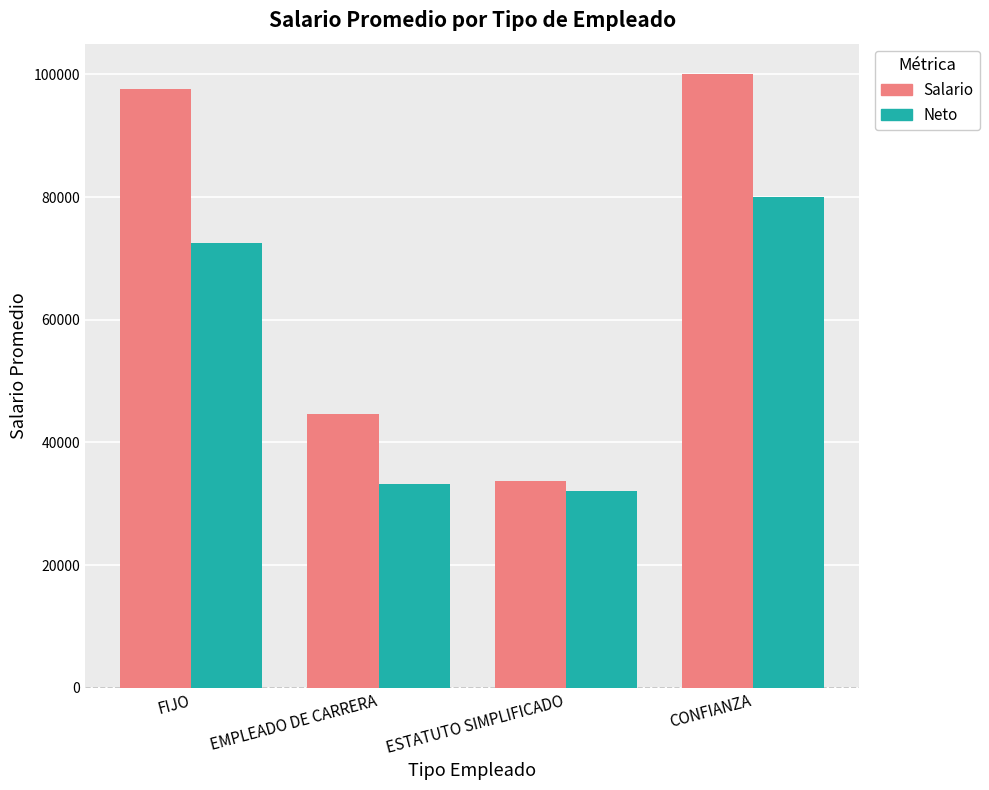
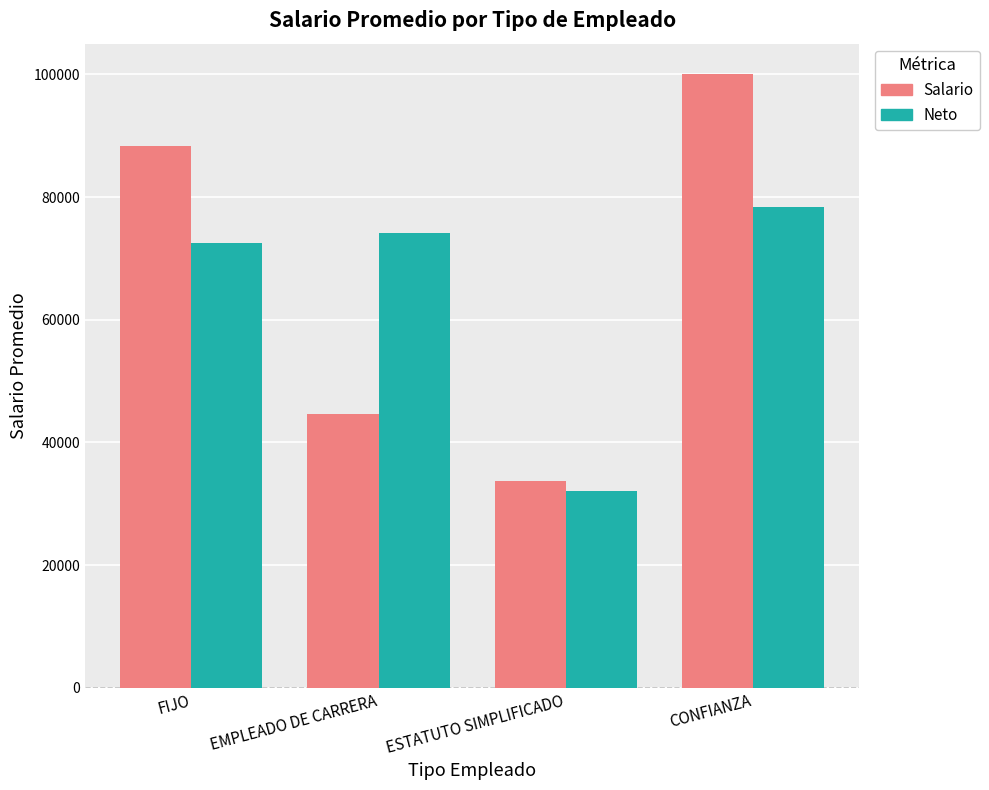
Salario, FIJO: 98000 -> 88000
Neto, EMPLEADO DE CARRERA: 33000 -> 74000
Neto, CONFIANZA: 80000 -> 78000
